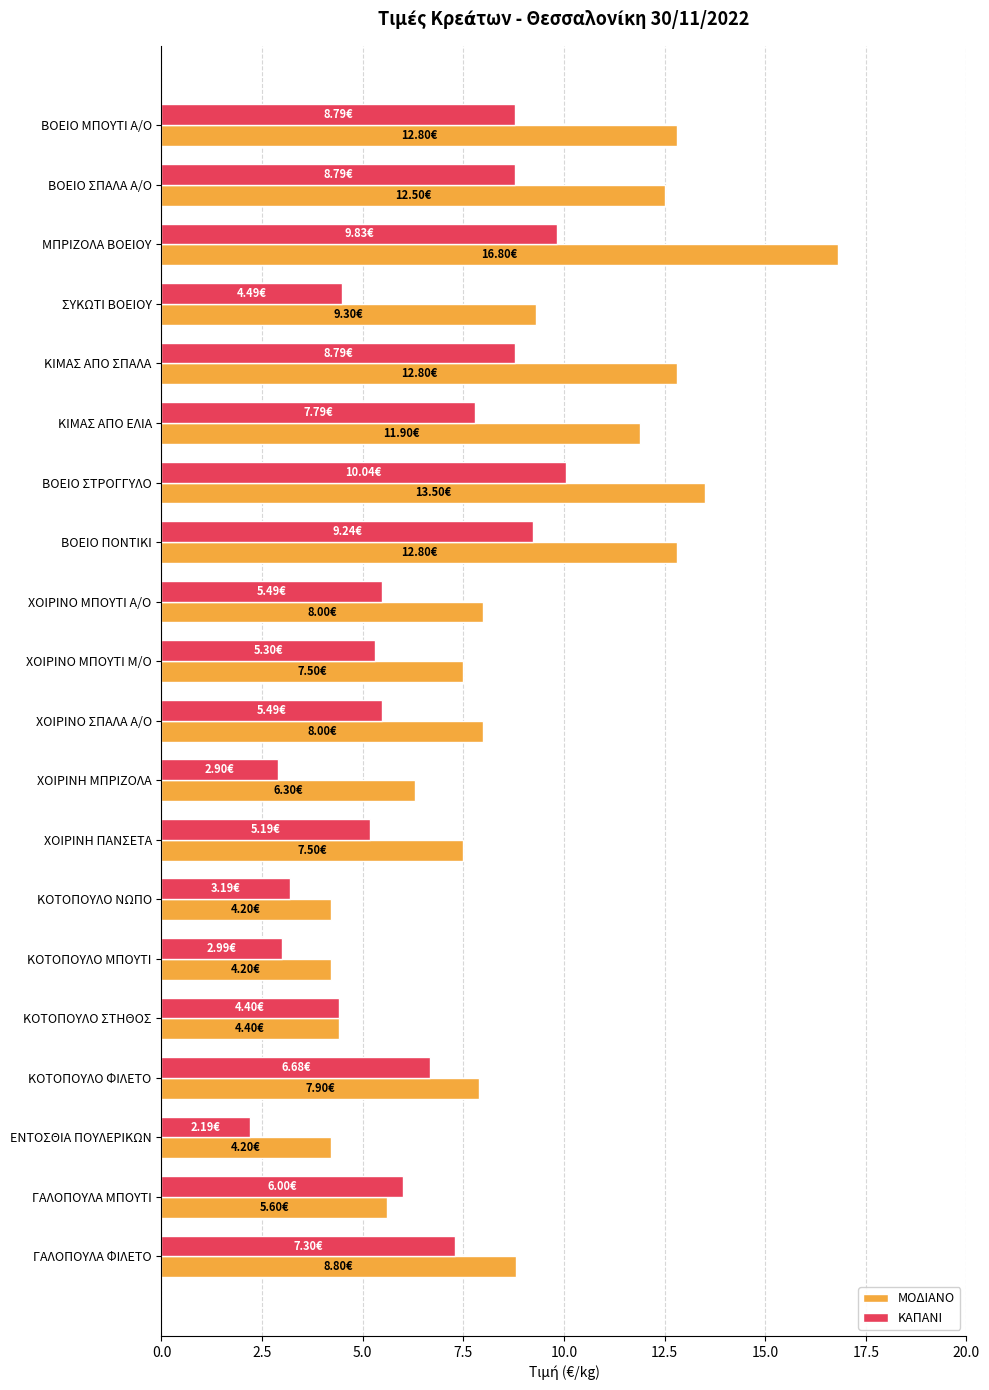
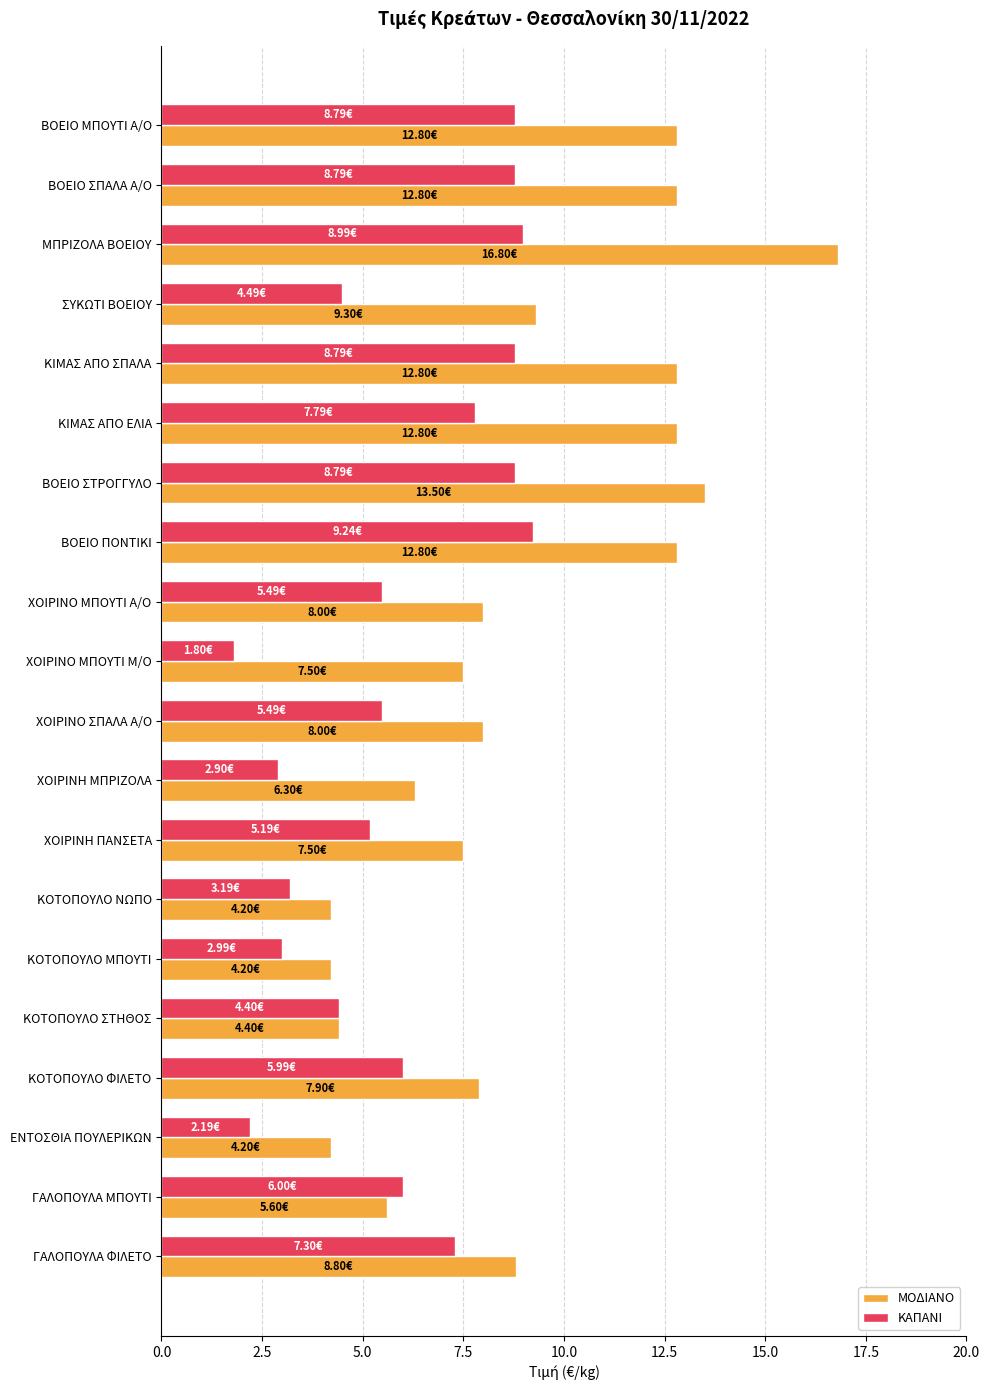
ΜΟΔΙΑΝΟ, ΒΟΕΙΟ ΣΠΑΛΑ Α/Ο: 12.50€ -> 12.80€
ΚΑΠΑΝΙ, ΜΠΡΙΖΟΛΑ ΒΟΕΙΟΥ: 9.83€ -> 8.99€
ΜΟΔΙΑΝΟ, ΚΙΜΑΣ ΑΠΟ ΕΛΙΑ: 11.90€ -> 12.80€
ΚΑΠΑΝΙ, ΒΟΕΙΟ ΣΤΡΟΓΓΥΛΟ: 10.04€ -> 8.79€
ΚΑΠΑΝΙ, ΧΟΙΡΙΝΟ ΜΠΟΥΤΙ Μ/Ο: 5.30€ -> 1.80€
ΚΑΠΑΝΙ, ΚΟΤΟΠΟΥΛΟ ΦΙΛΕΤΟ: 6.68€ -> 5.99€
